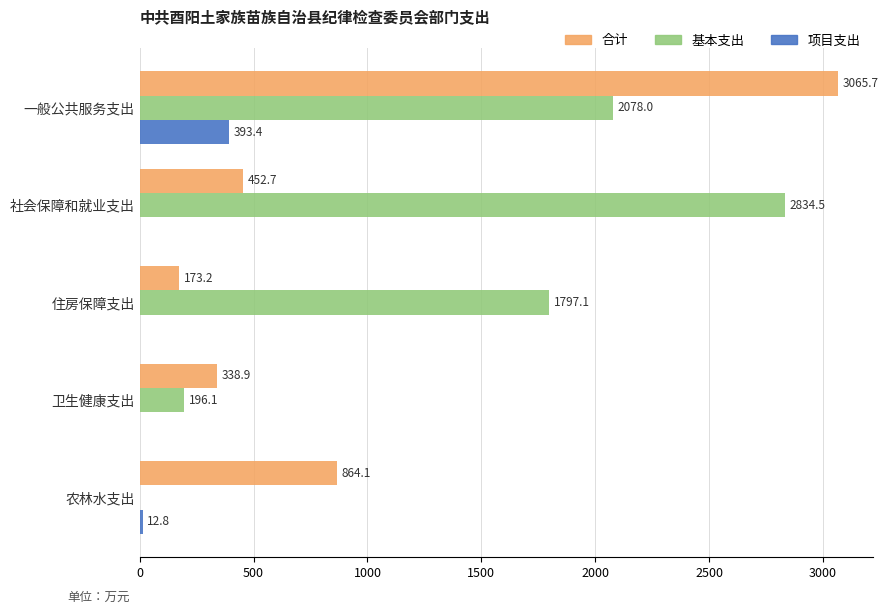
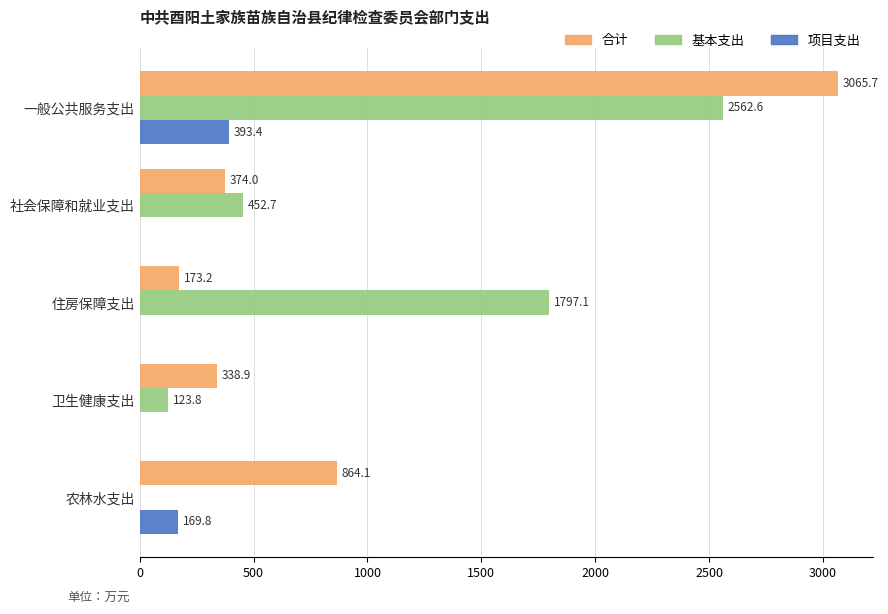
基本支出, 一般公共服务支出: 2078.0 -> 2562.6
合计, 社会保障和就业支出: 452.7 -> 374.0
基本支出, 社会保障和就业支出: 2834.5 -> 452.7
基本支出, 卫生健康支出: 196.1 -> 123.8
项目支出, 农林水支出: 12.8 -> 169.8
